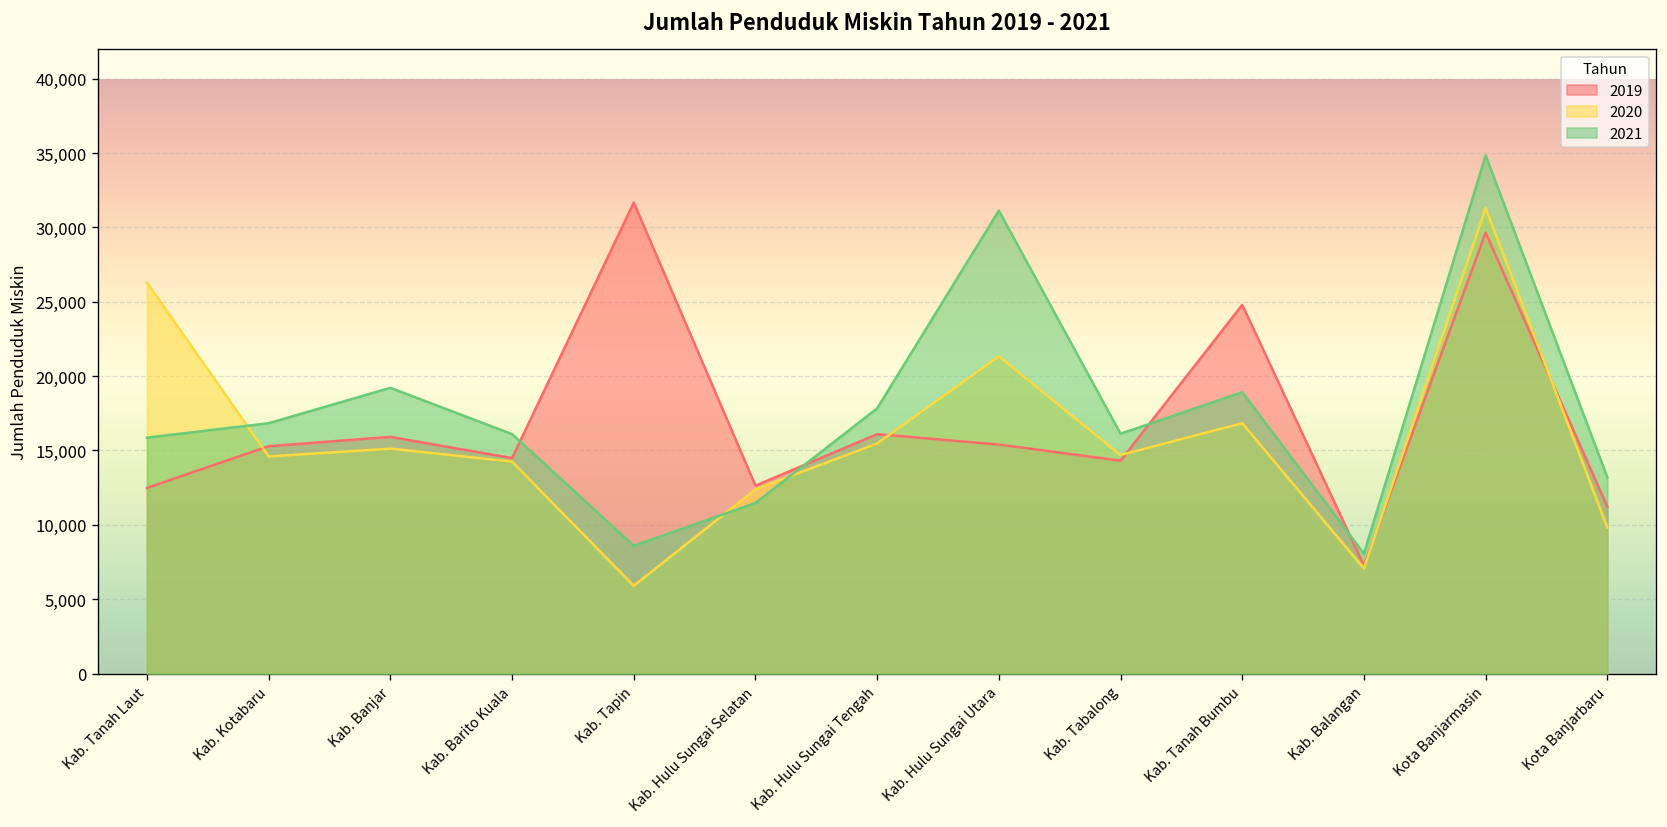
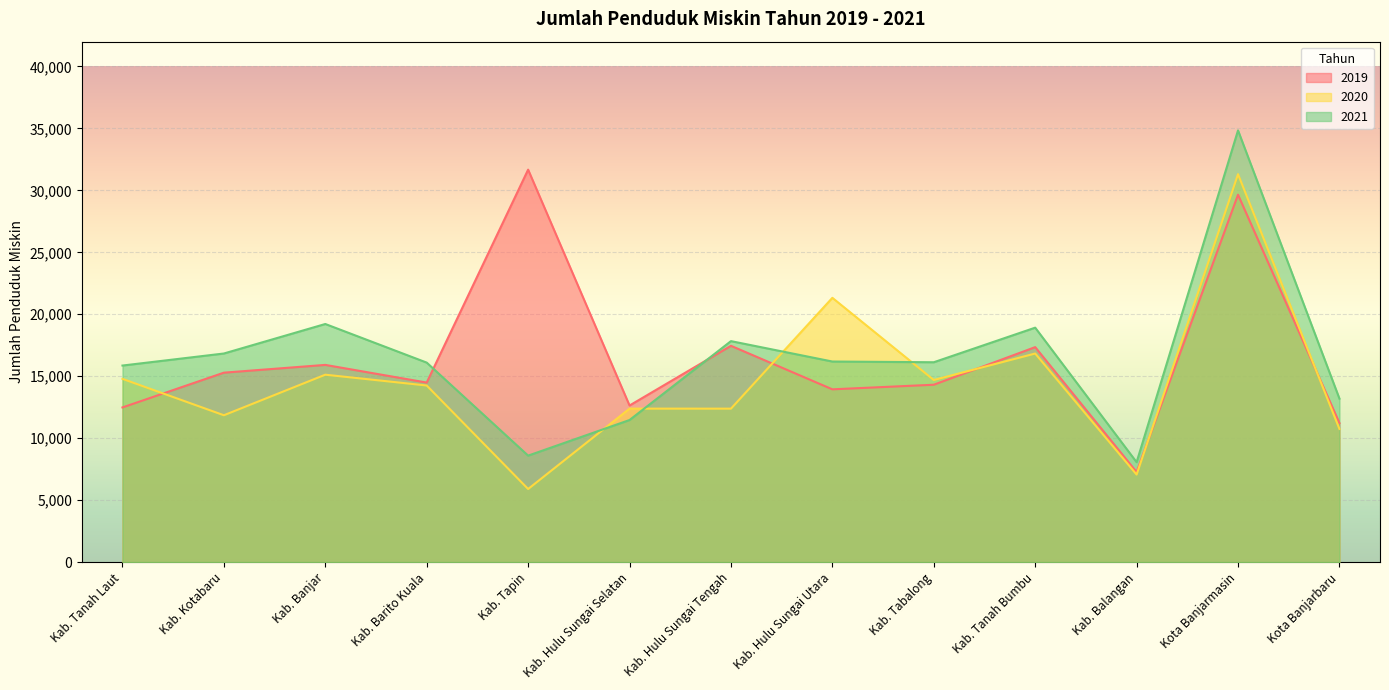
2020, Kab. Tanah Laut: 26,300 -> 14,800
2020, Kab. Kotabaru: 14,600 -> 11,900
2019, Kab. Hulu Sungai Tengah: 16,100 -> 17,500
2020, Kab. Hulu Sungai Tengah: 15,500 -> 12,400
2019, Kab. Hulu Sungai Utara: 15,400 -> 13,900
2021, Kab. Hulu Sungai Utara: 31,100 -> 16,200
2019, Kab. Tanah Bumbu: 24,800 -> 17,300
2020, Kota Banjarbaru: 9,800 -> 10,700
